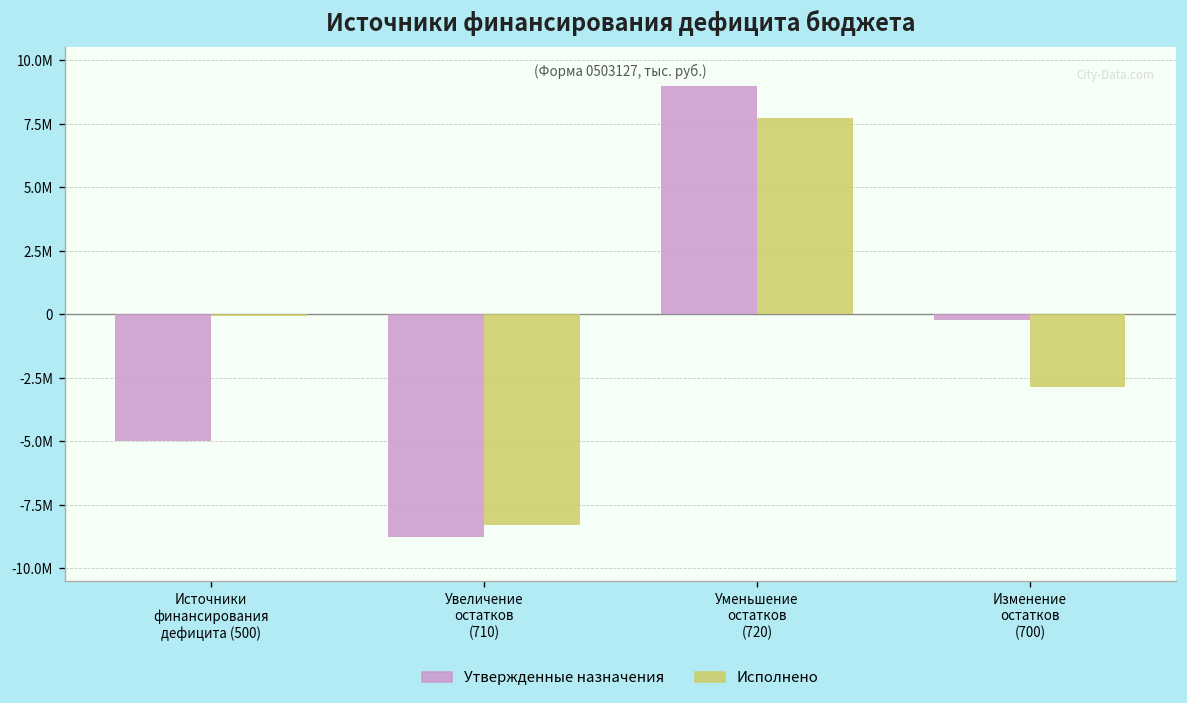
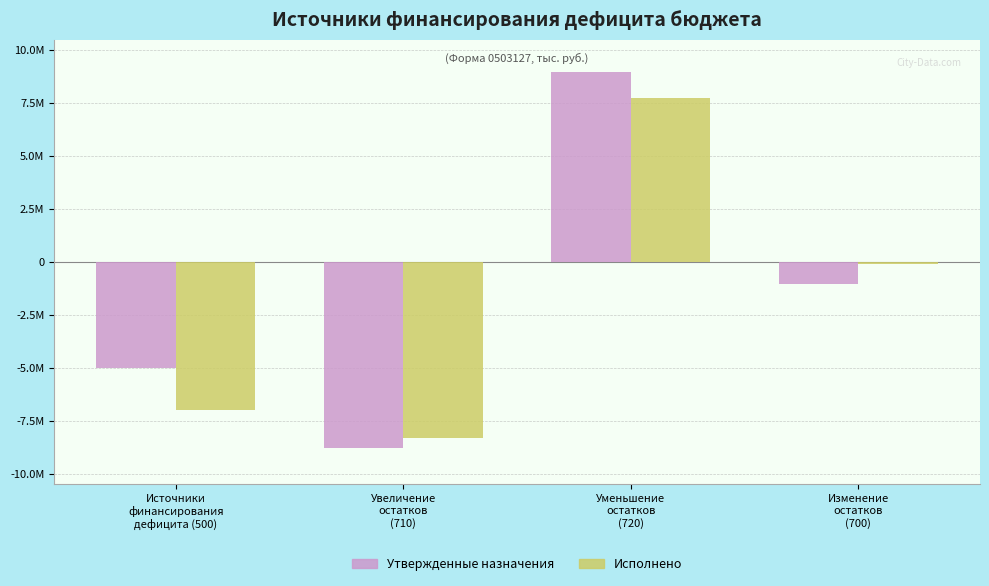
Исполнено, Источники финансирования дефицита (500): -100000 -> -7000000
Утвержденные назначения, Изменение остатков (700): -200000 -> -1000000
Исполнено, Изменение остатков (700): -2900000 -> -100000
